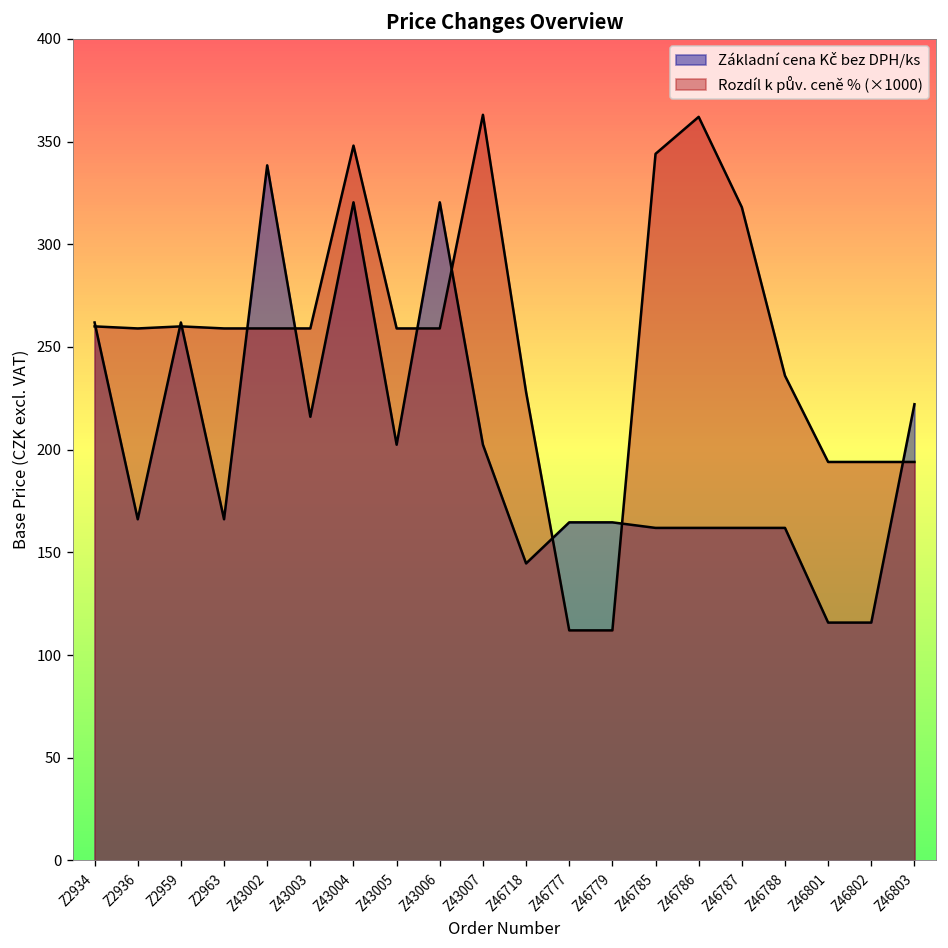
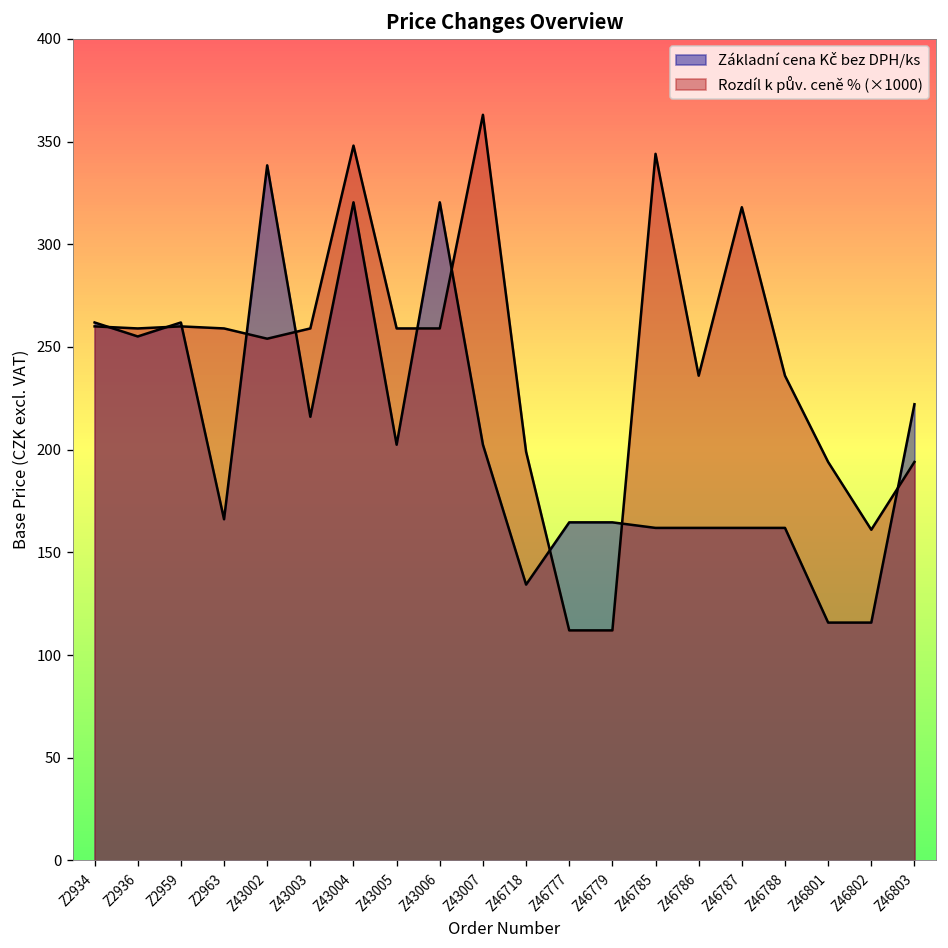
Základní cena Kč bez DPH/ks, Z2936: 166 -> 255
Rozdíl k pův. ceně % (×1000), Z43002: 259 -> 254
Základní cena Kč bez DPH/ks, Z46718: 145 -> 134
Rozdíl k pův. ceně % (×1000), Z46718: 228 -> 199
Rozdíl k pův. ceně % (×1000), Z46786: 362 -> 236
Rozdíl k pův. ceně % (×1000), Z46802: 194 -> 161
